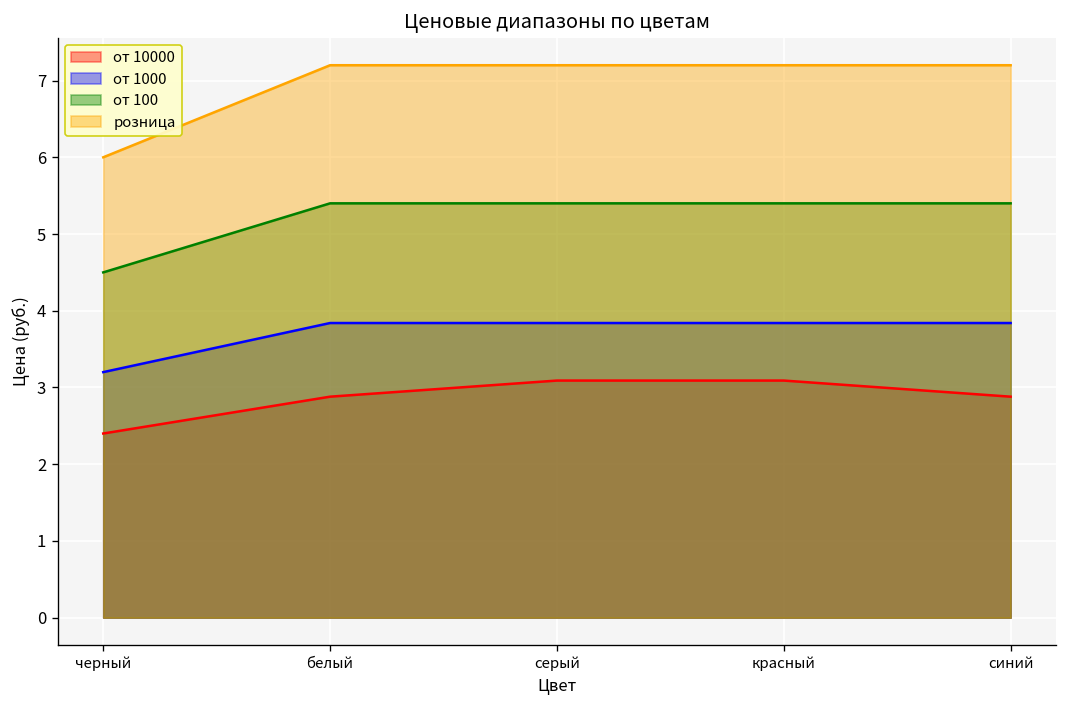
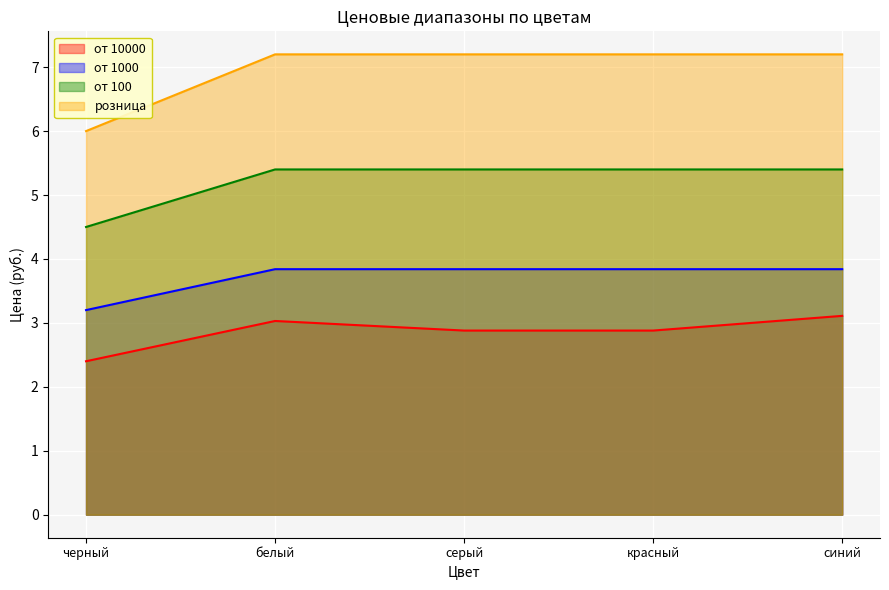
от 10000, белый: 2.9 -> 3.0
от 10000, серый: 3.1 -> 2.9
от 10000, красный: 3.1 -> 2.9
от 10000, синий: 2.9 -> 3.1
